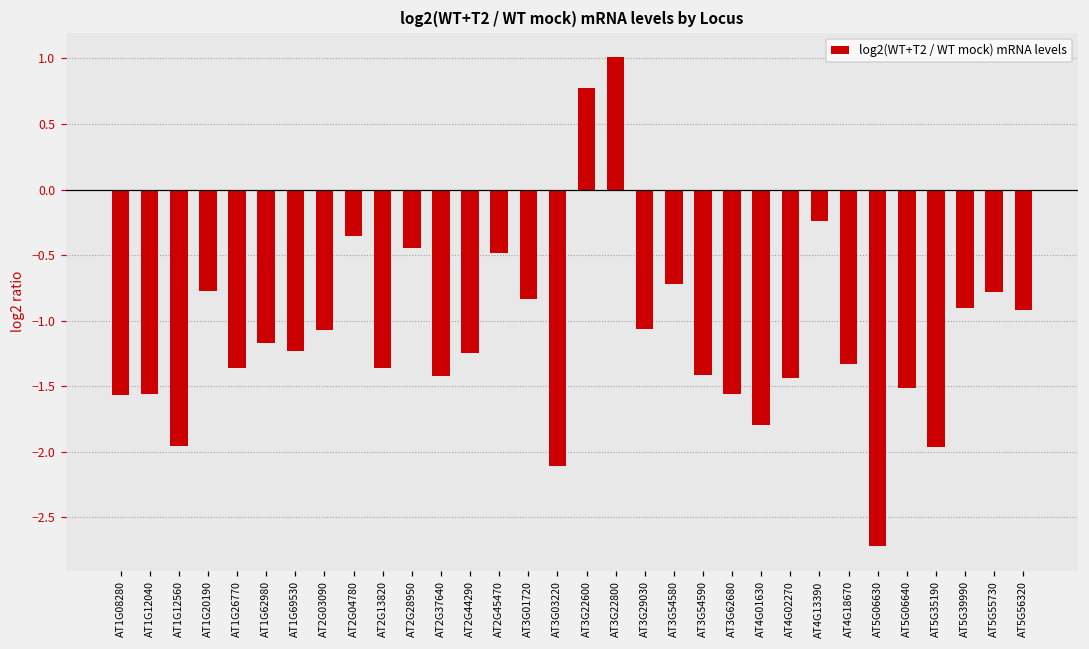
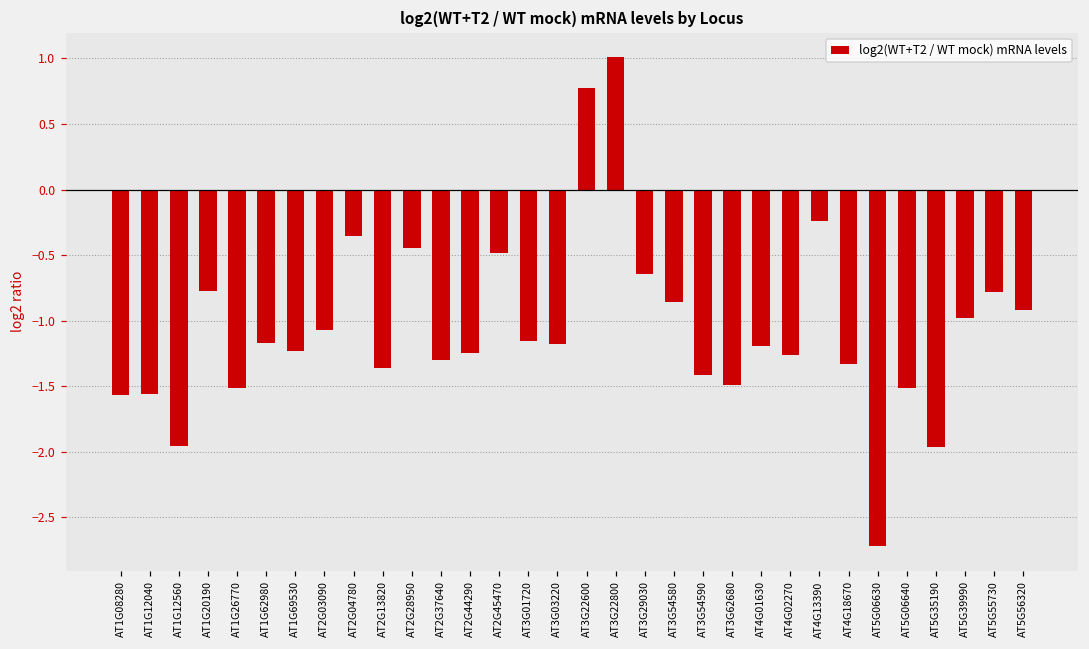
AT1G26770: -1.36 -> -1.51
AT2G37640: -1.42 -> -1.30
AT3G01720: -0.83 -> -1.16
AT3G03220: -2.11 -> -1.18
AT3G29030: -1.06 -> -0.65
AT3G54580: -0.72 -> -0.86
AT3G62680: -1.56 -> -1.49
AT4G01630: -1.79 -> -1.19
AT4G02270: -1.44 -> -1.26
AT5G39990: -0.91 -> -0.98
